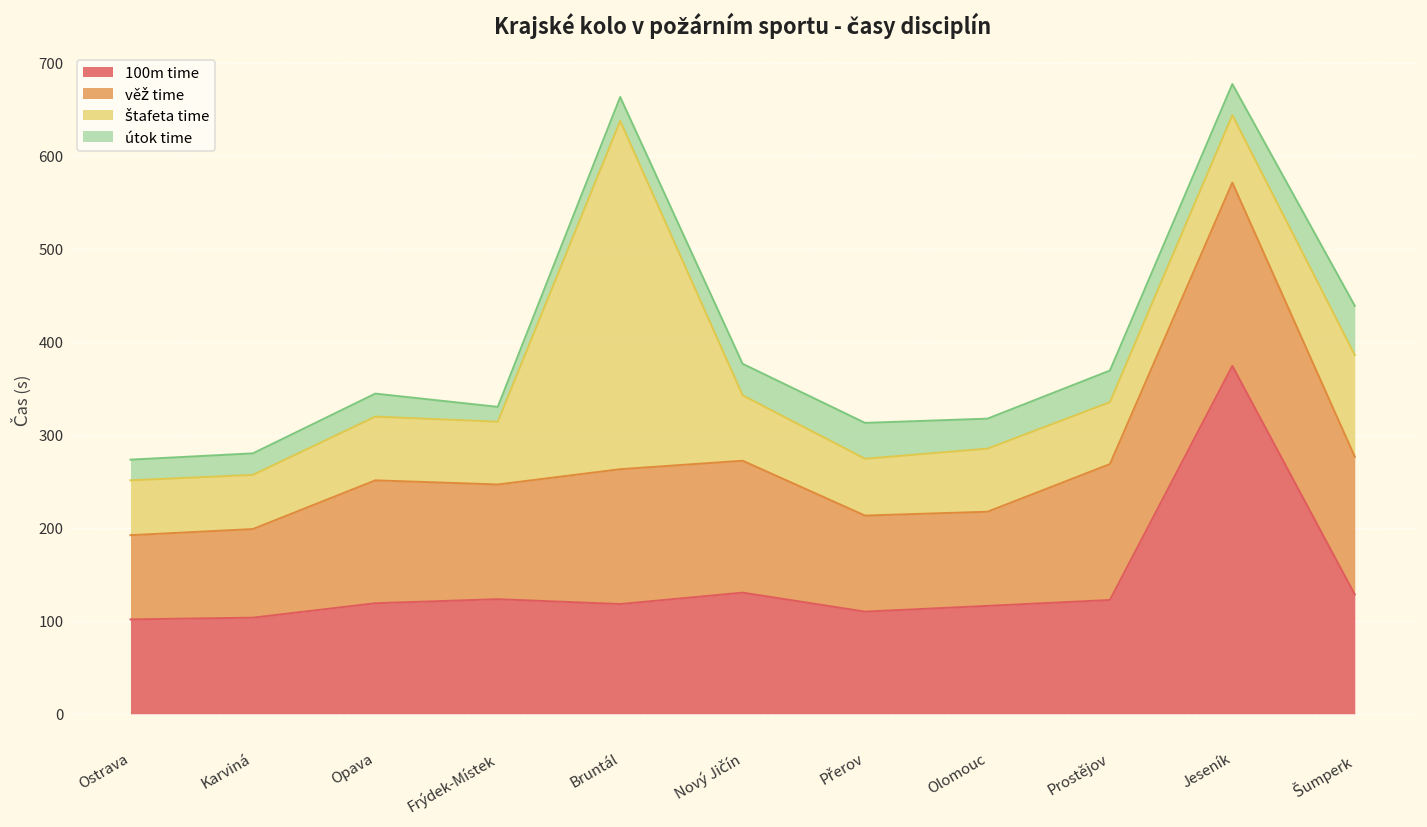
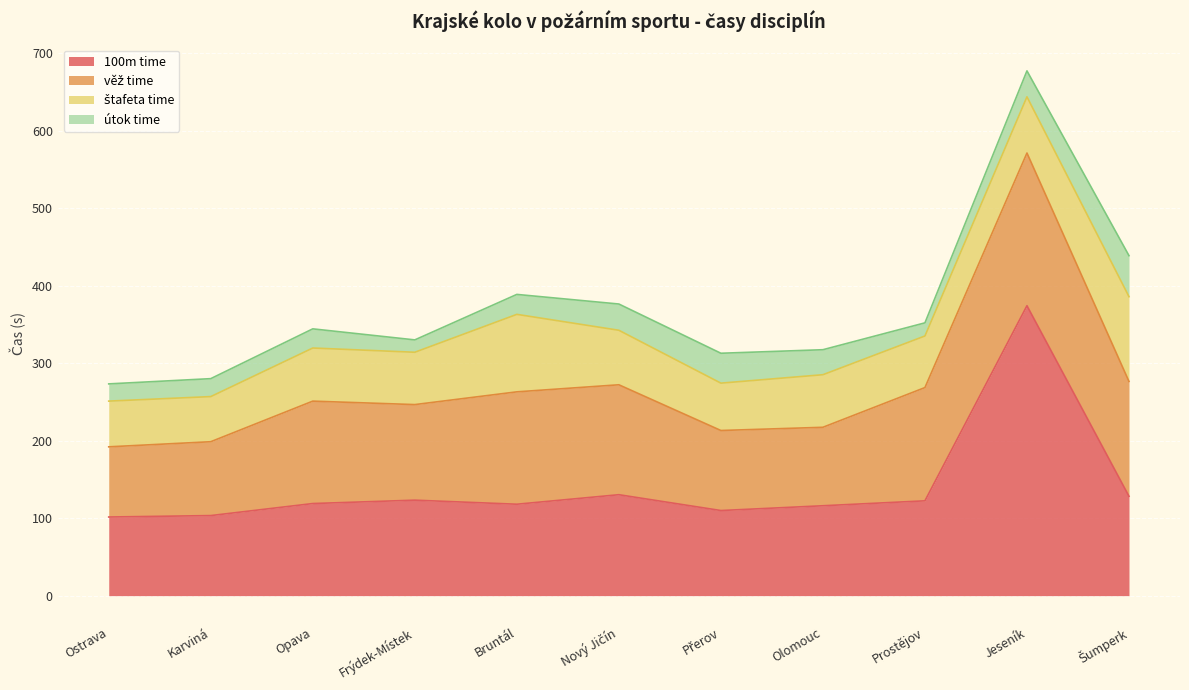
štafeta time, Bruntál: 370 -> 100
útok time, Prostějov: 30 -> 20
